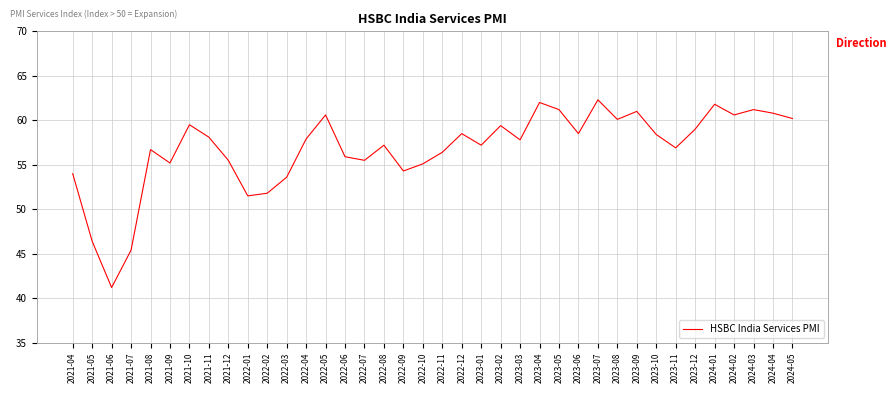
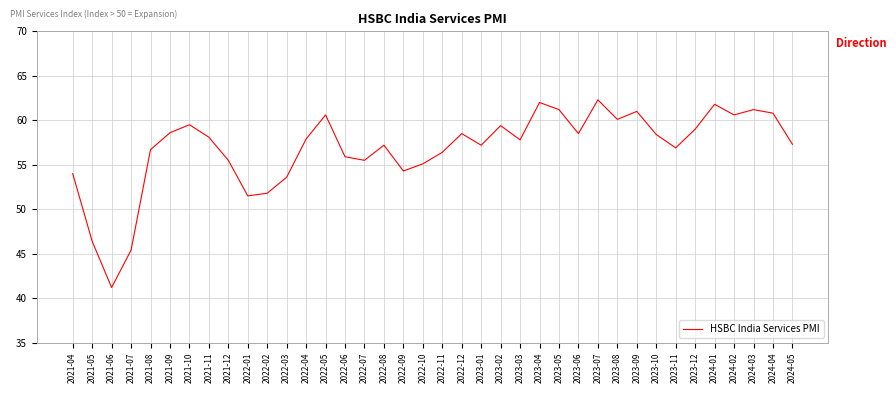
2021-09: 55 -> 59
2024-05: 60 -> 57
